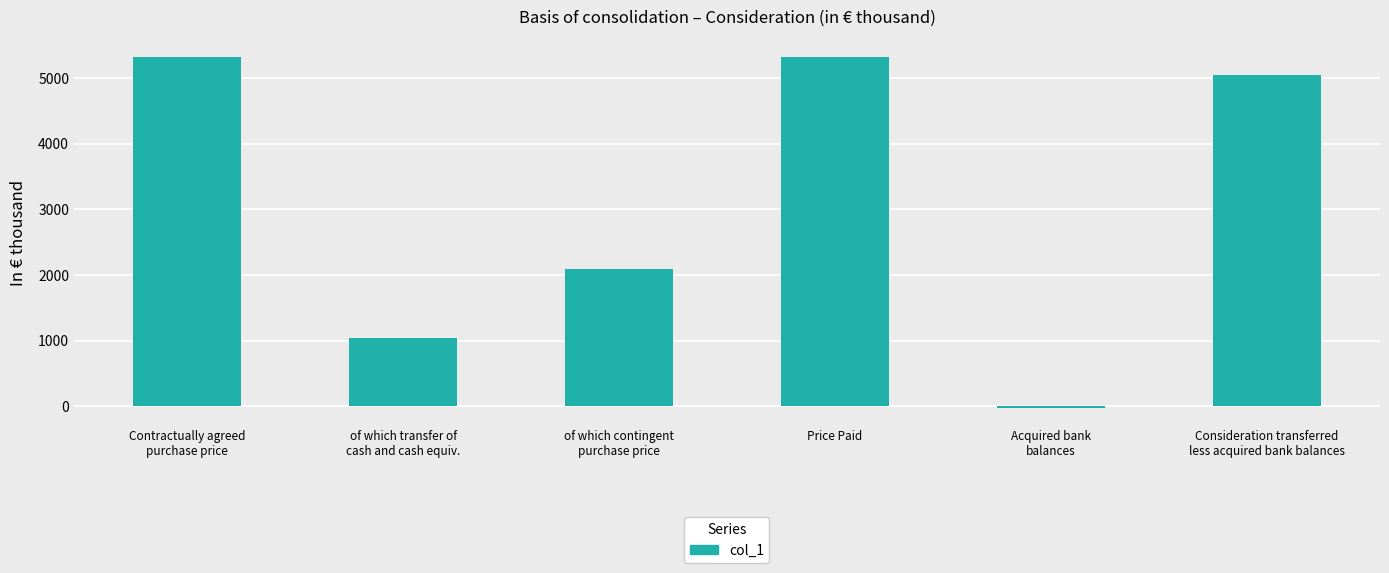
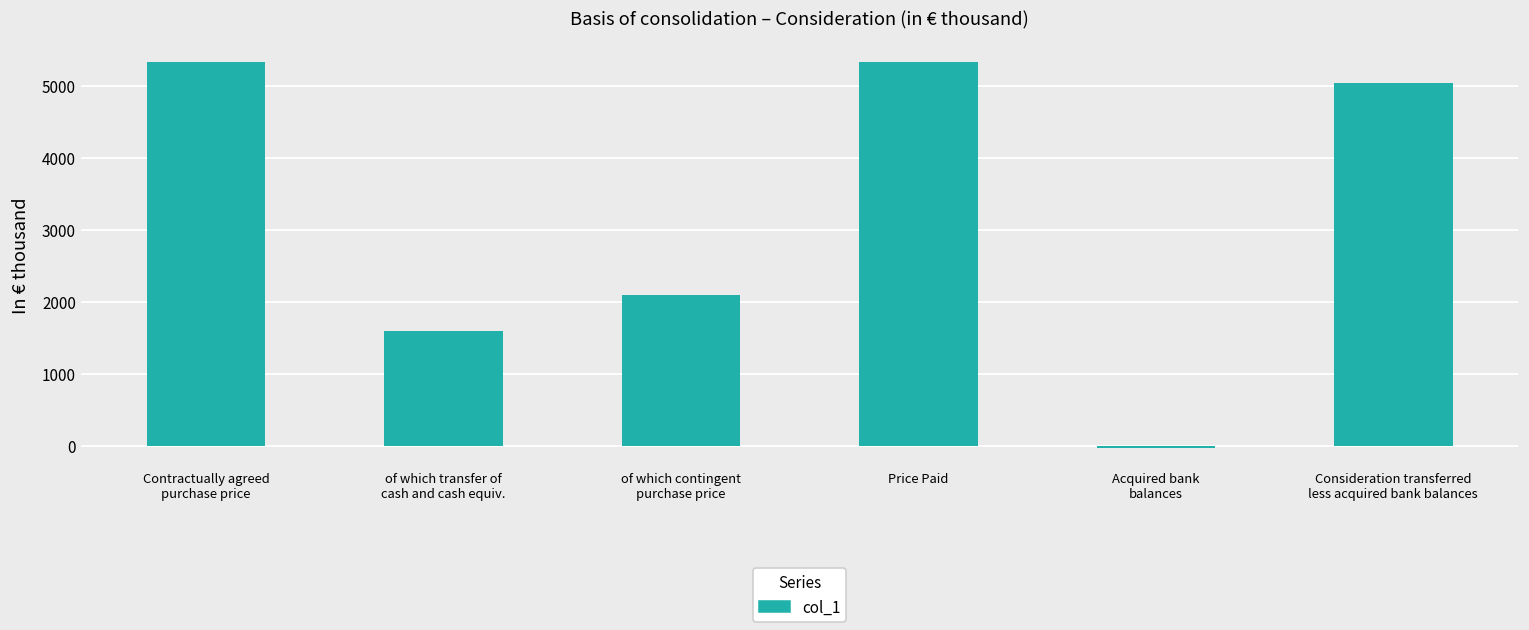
of which transfer of cash and cash equiv.: 1000 -> 1600
